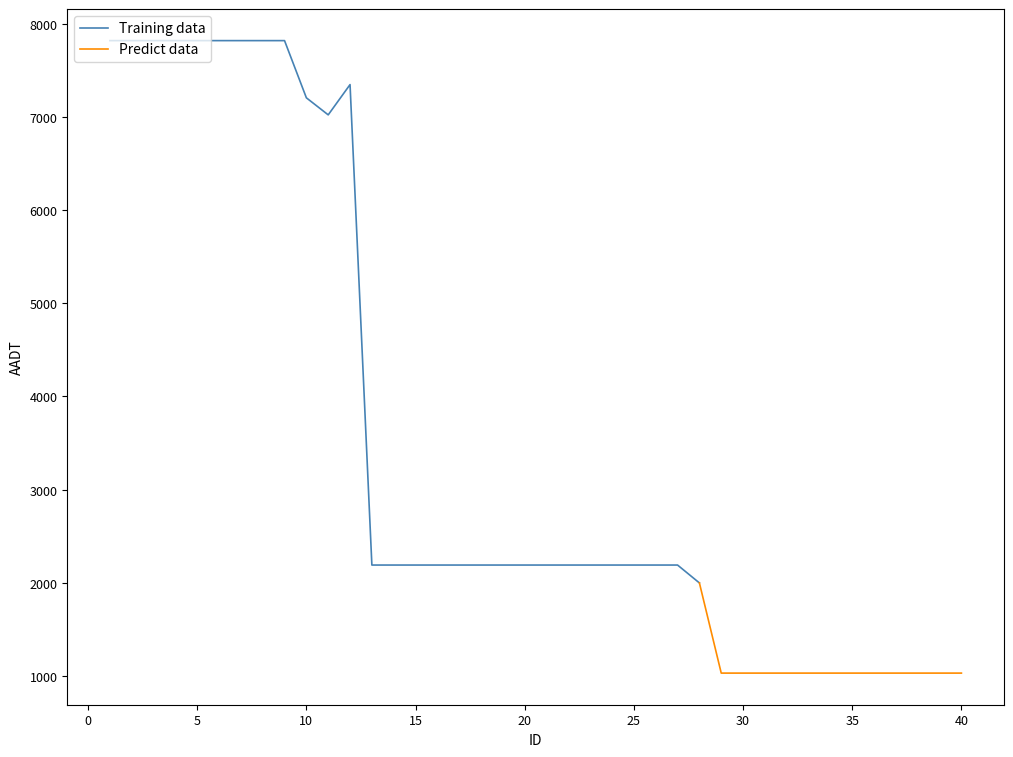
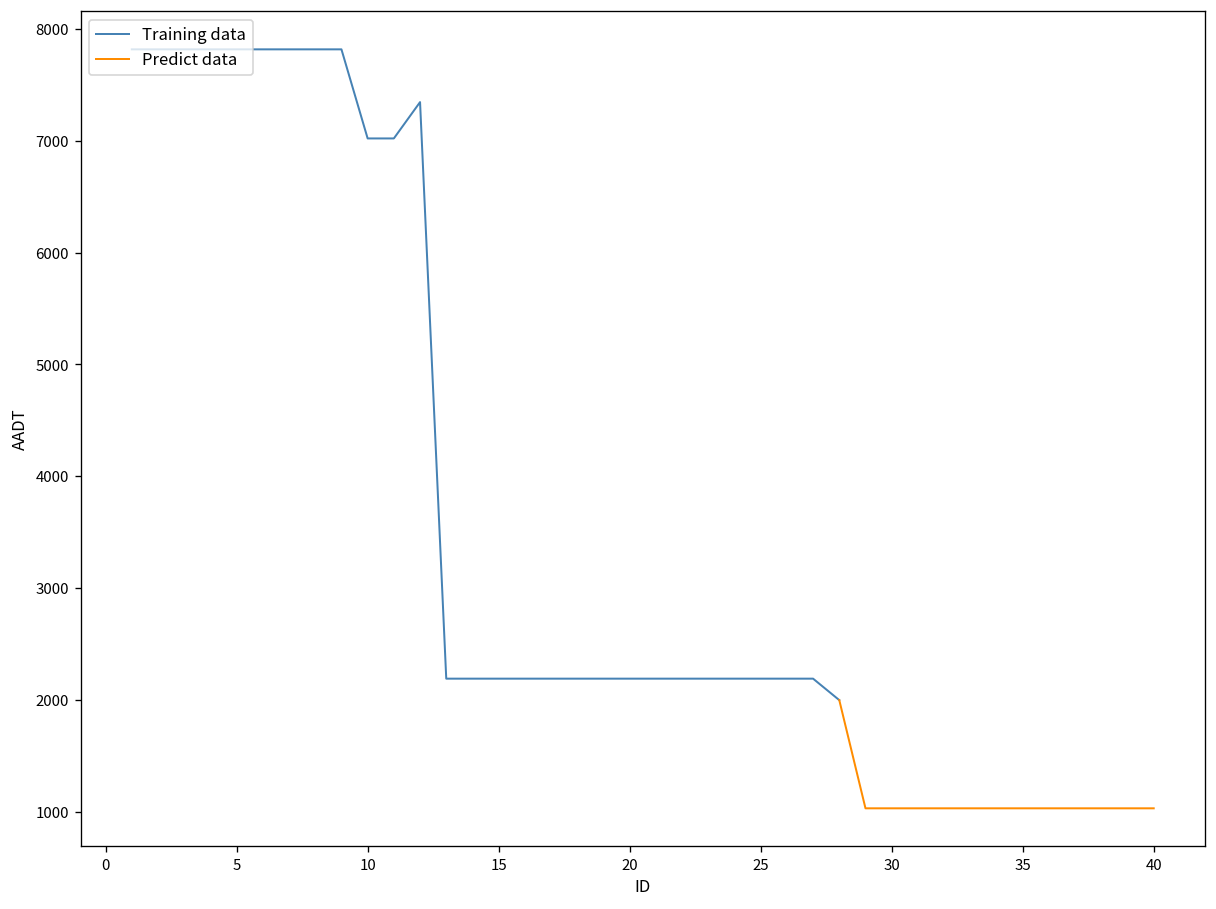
Training data, 10: 7200 -> 7000
